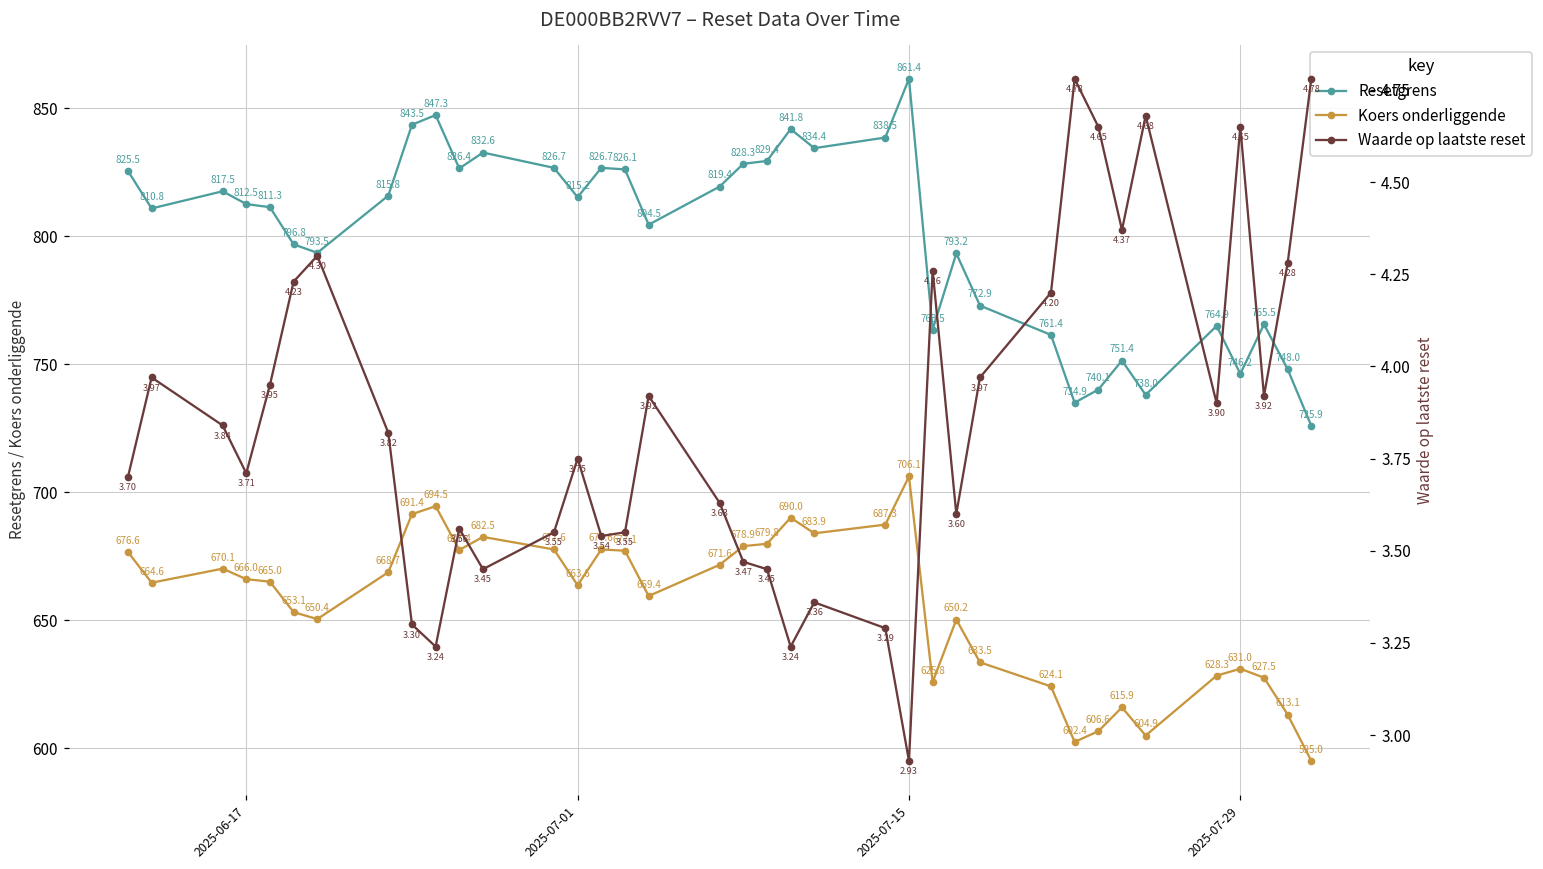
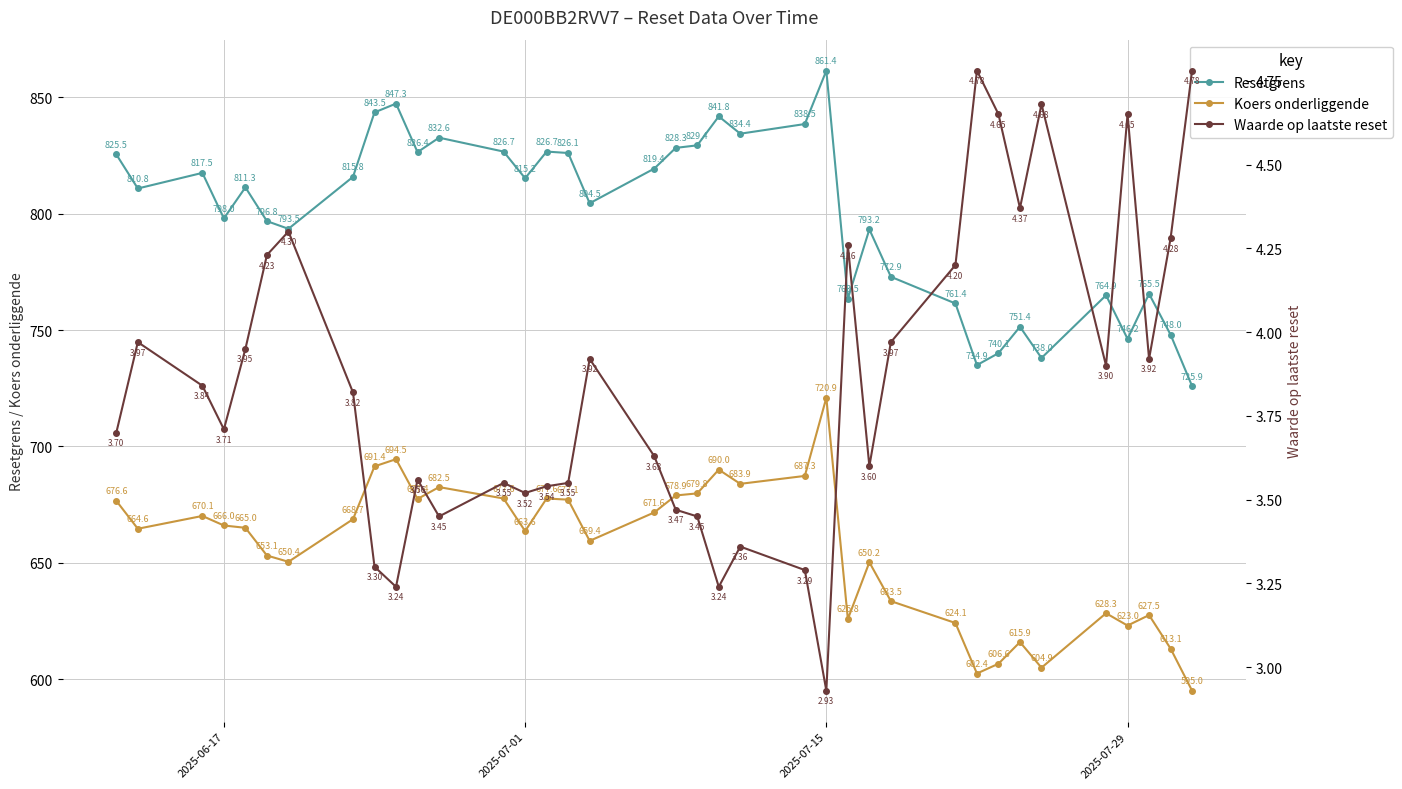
Resetgrens, 2025-06-17: 812.5 -> 798.0
Koers onderliggende, 2025-07-15: 706.1 -> 720.9
Koers onderliggende, 2025-07-29: 631.0 -> 623.0
Waarde op laatste reset, 2025-07-01: 3.75 -> 3.52
